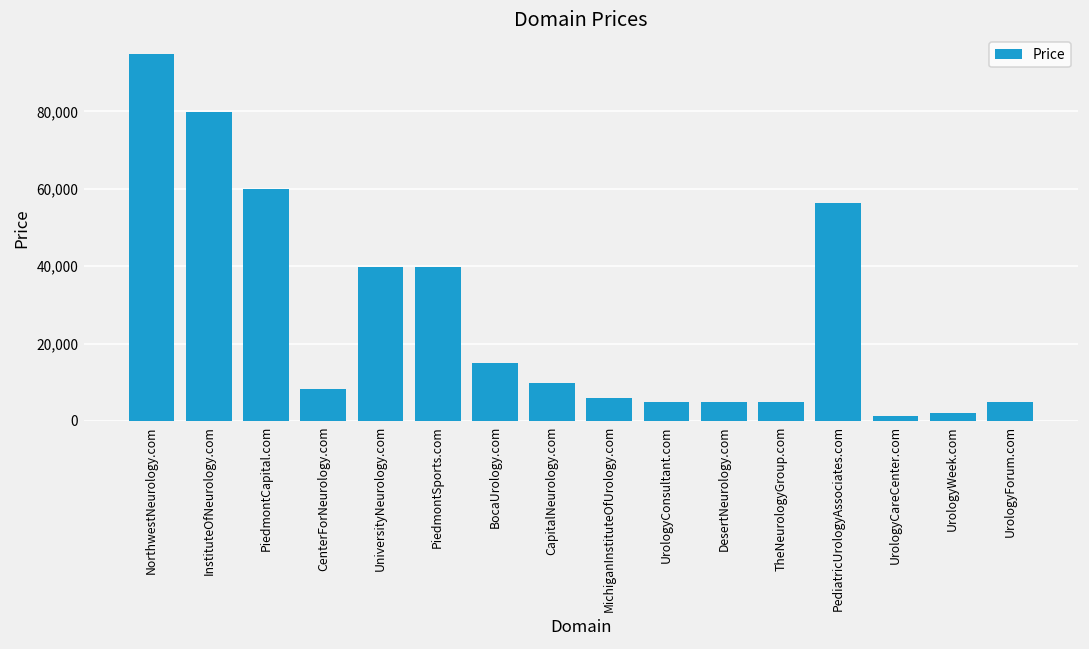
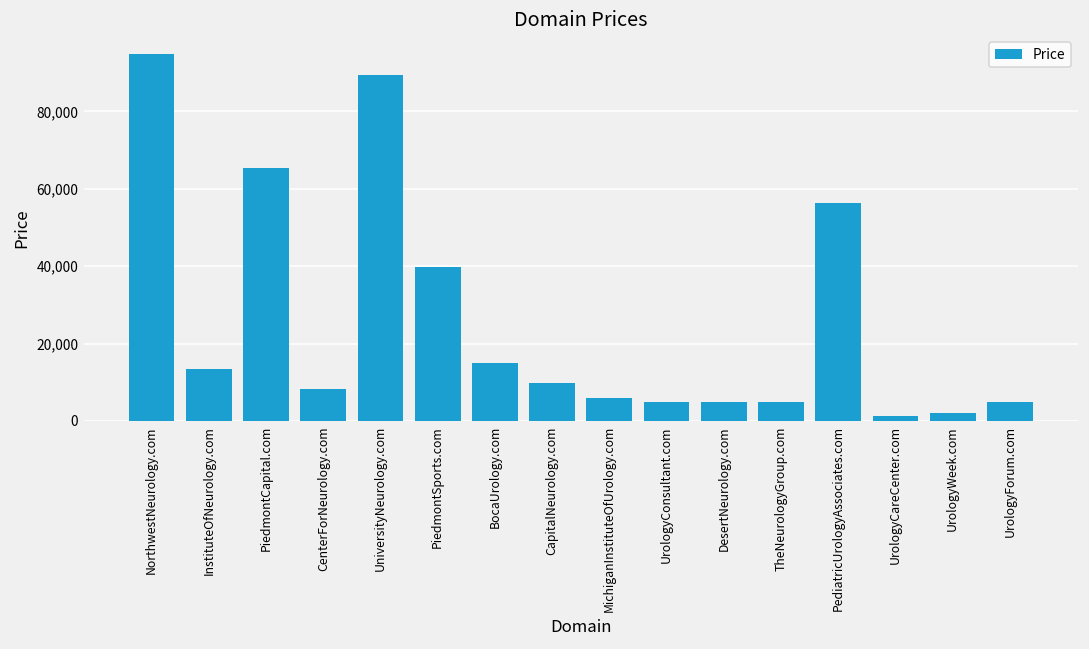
InstituteOfNeurology.com: 80,000 -> 14,000
PiedmontCapital.com: 60,000 -> 65,000
UniversityNeurology.com: 40,000 -> 90,000
